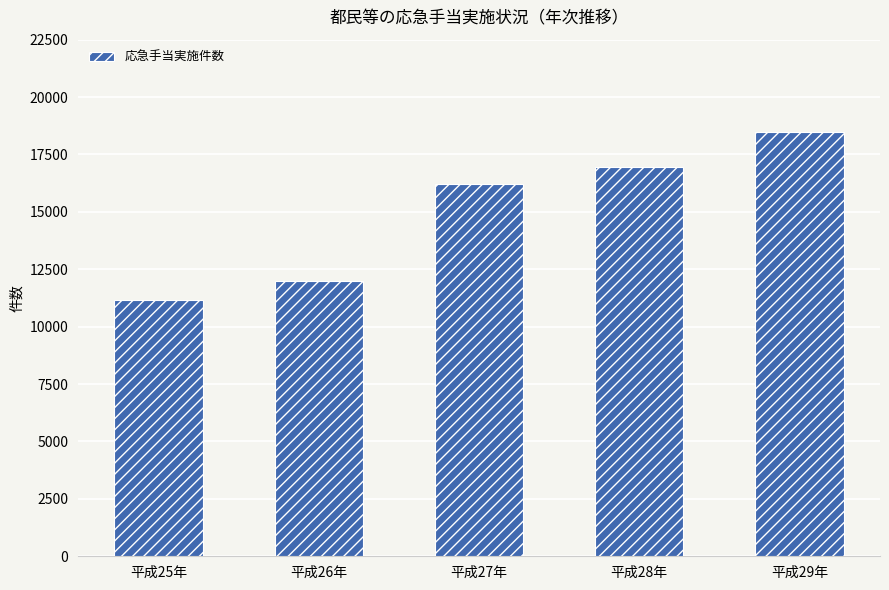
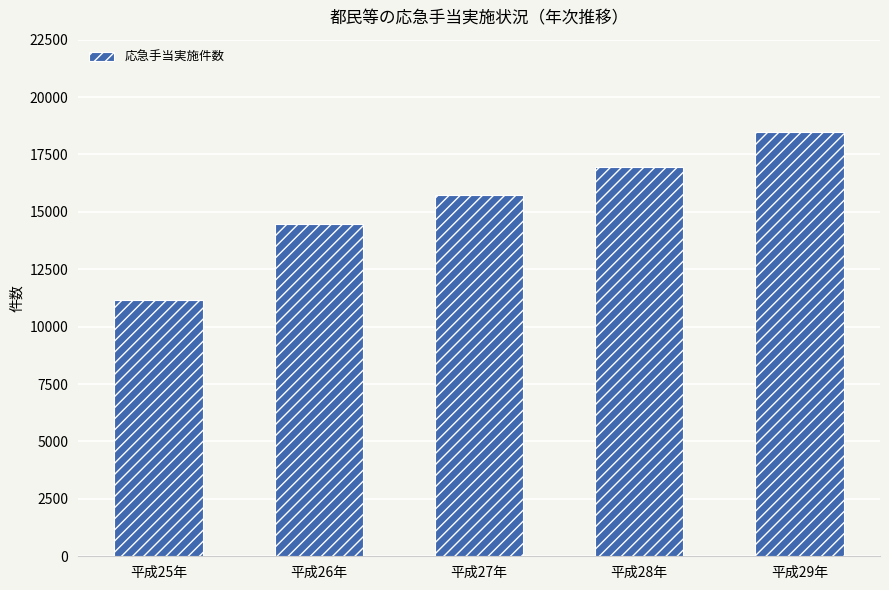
平成26年: 12000 -> 14500
平成27年: 16200 -> 15700
